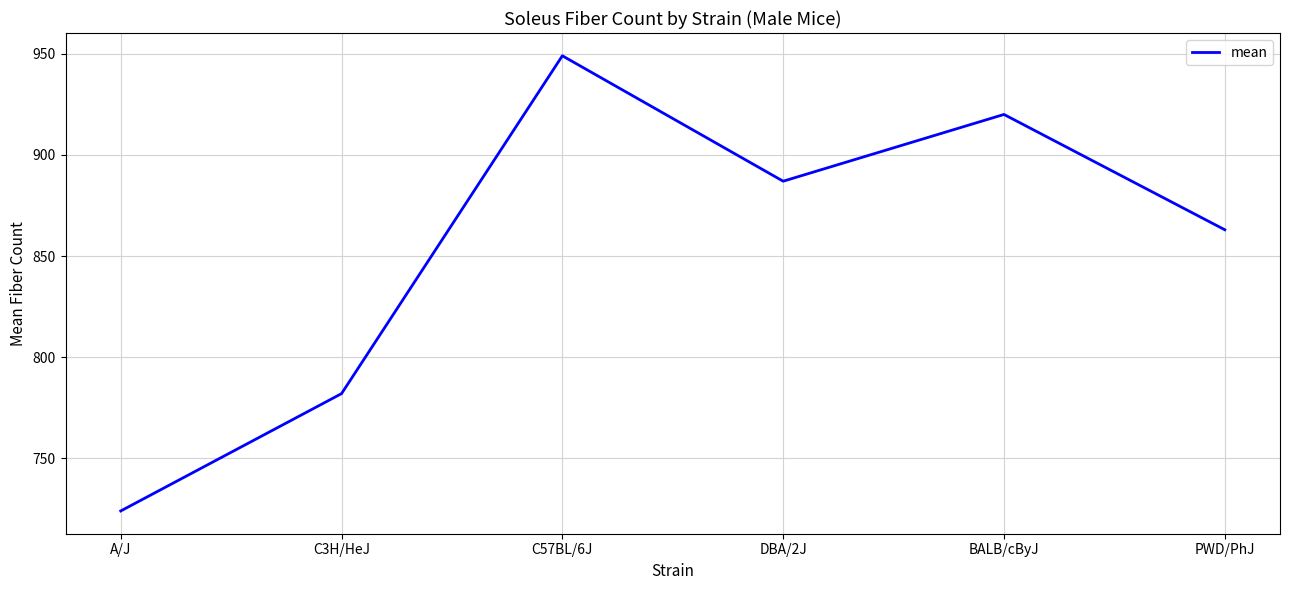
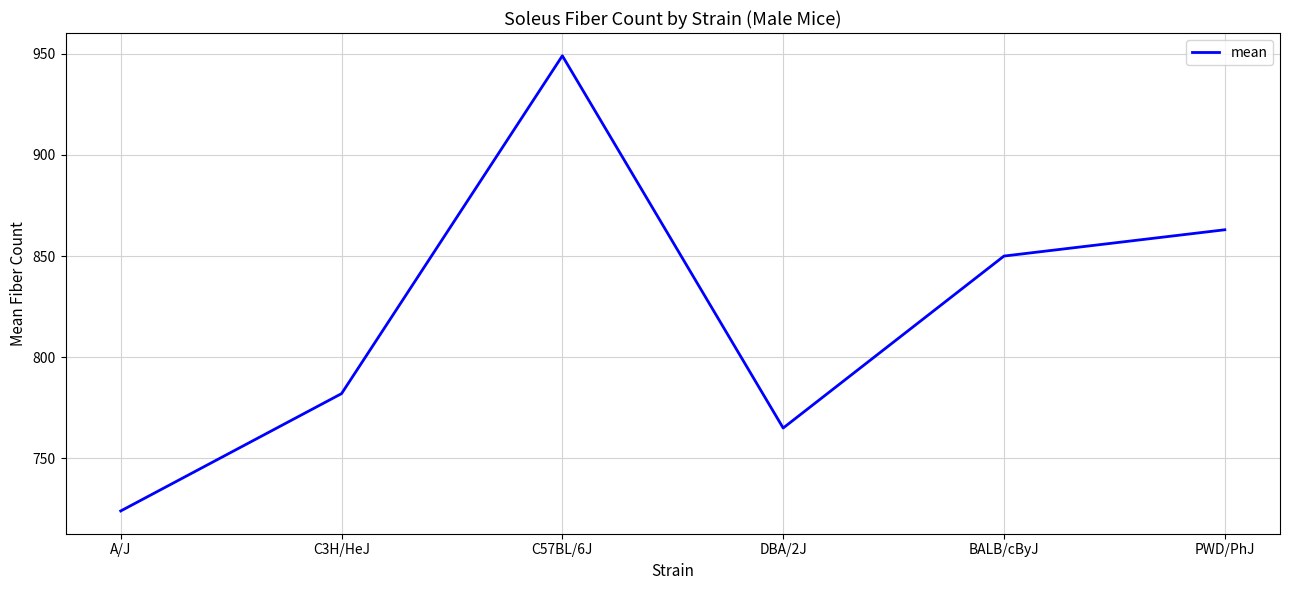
DBA/2J: 887 -> 765
BALB/cByJ: 920 -> 850
